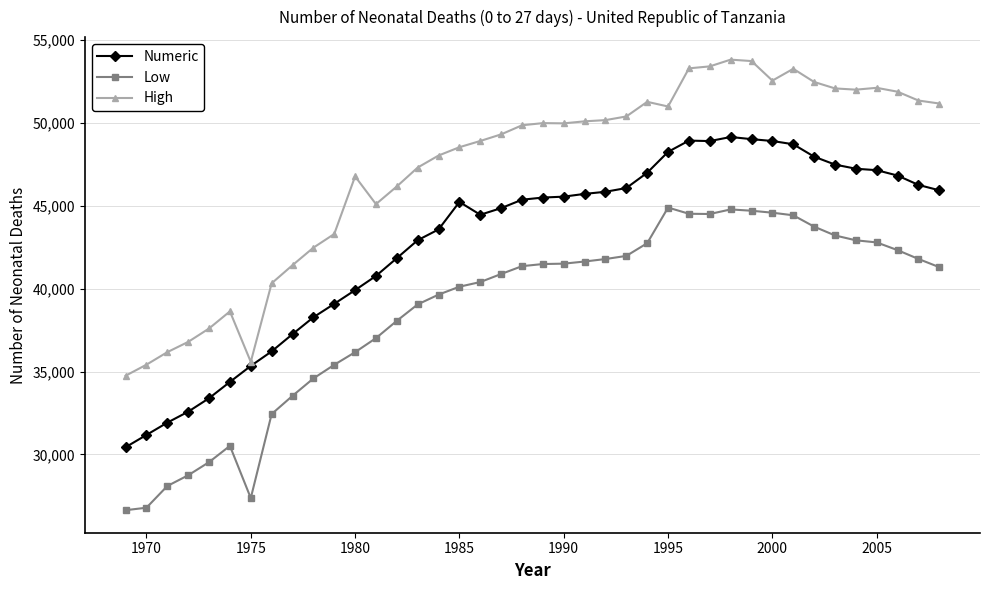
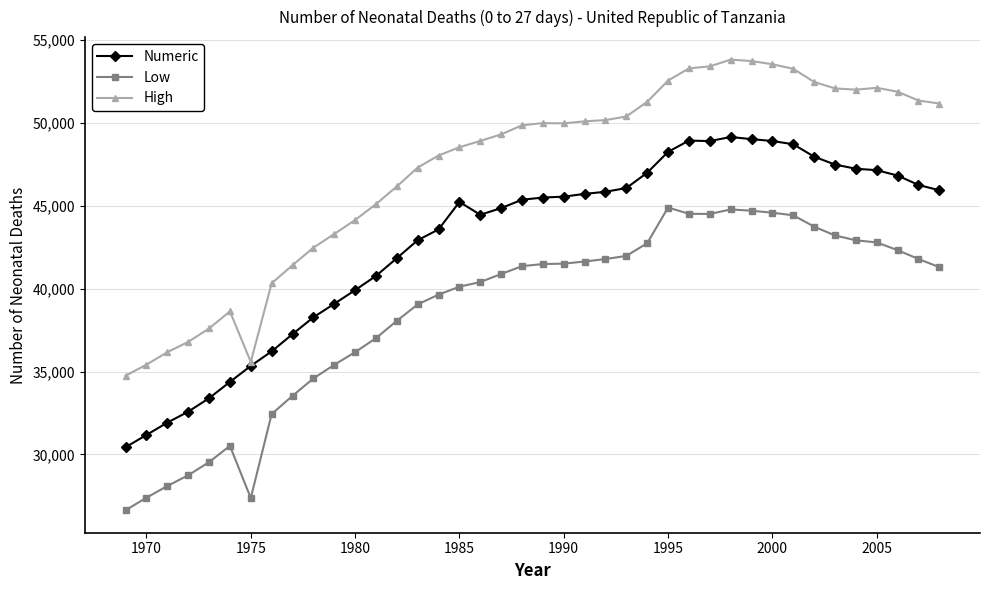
Low, 1970: 26,800 -> 27,400
High, 1980: 46,800 -> 44,100
High, 1995: 51,000 -> 52,600
High, 2000: 52,600 -> 53,500
